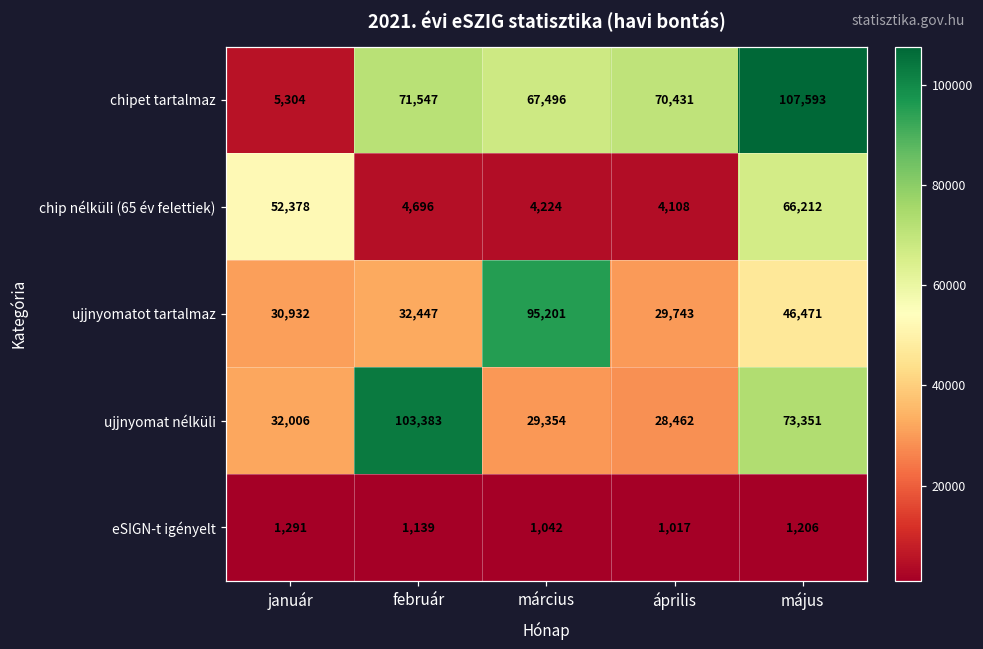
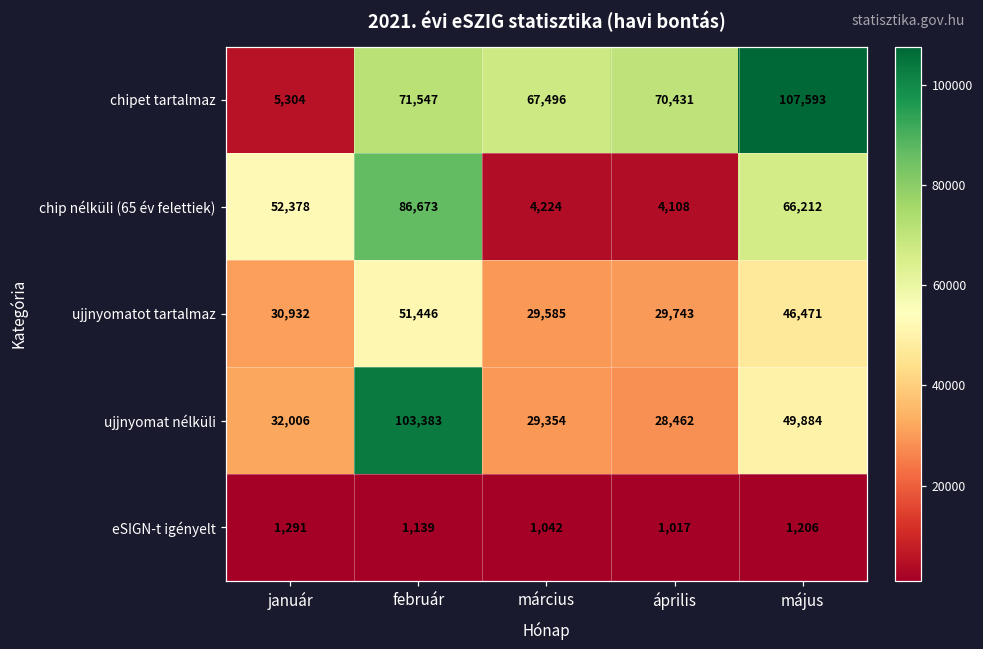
chip nélküli (65 év felettiek), február: 4,696 -> 86,673
ujjnyomatot tartalmaz, február: 32,447 -> 51,446
ujjnyomatot tartalmaz, március: 95,201 -> 29,585
ujjnyomat nélküli, május: 73,351 -> 49,884
